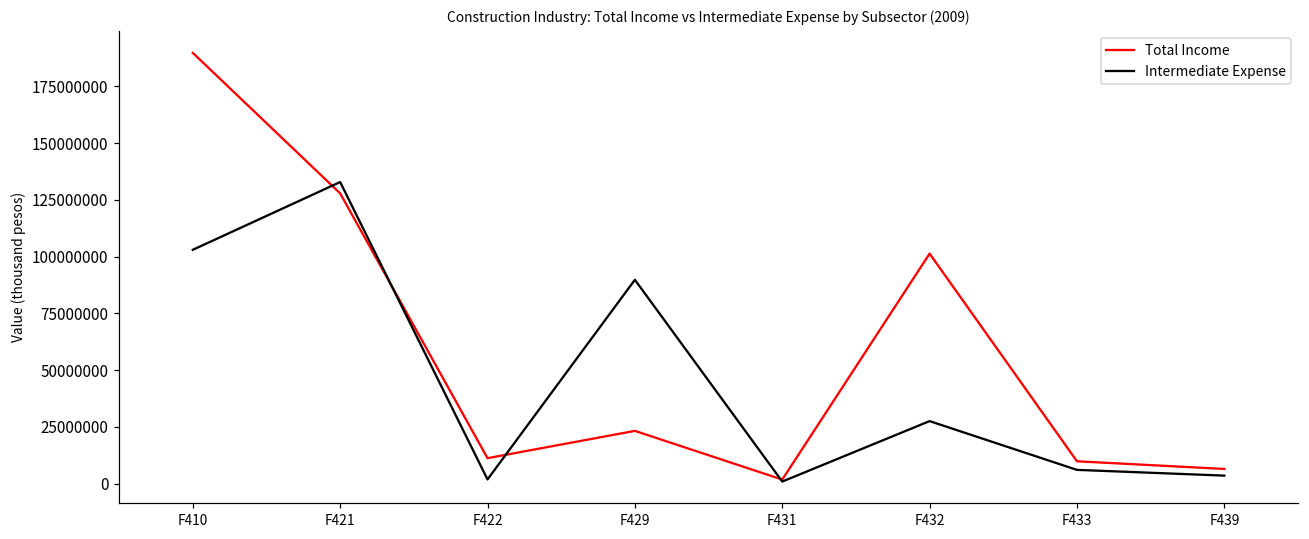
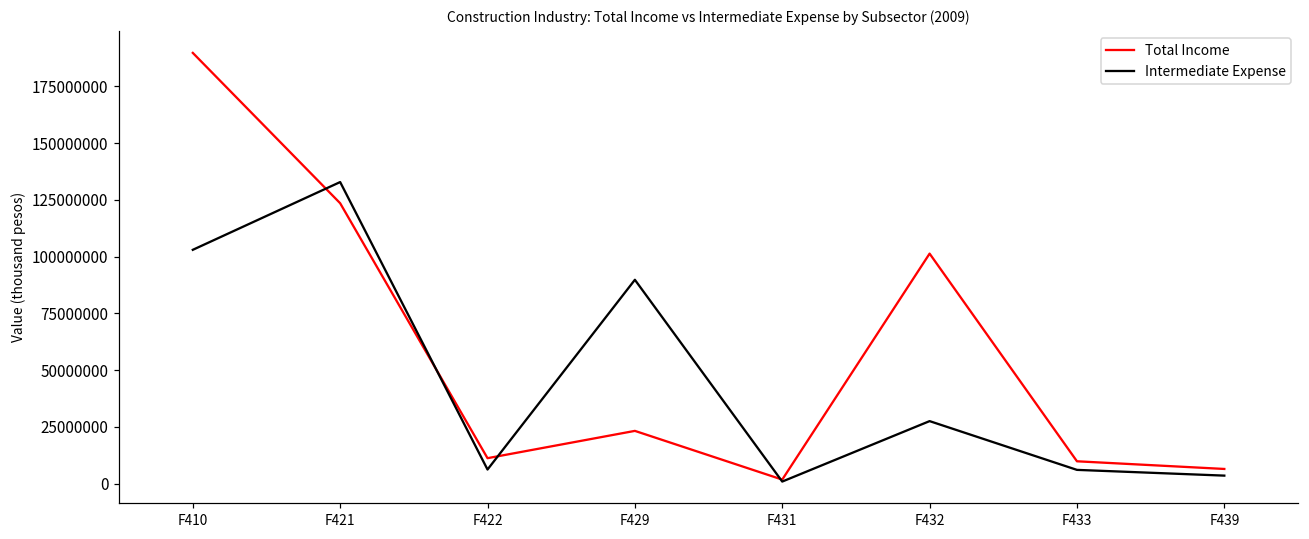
Total Income, F421: 128000000 -> 123000000
Intermediate Expense, F422: 2000000 -> 6000000
